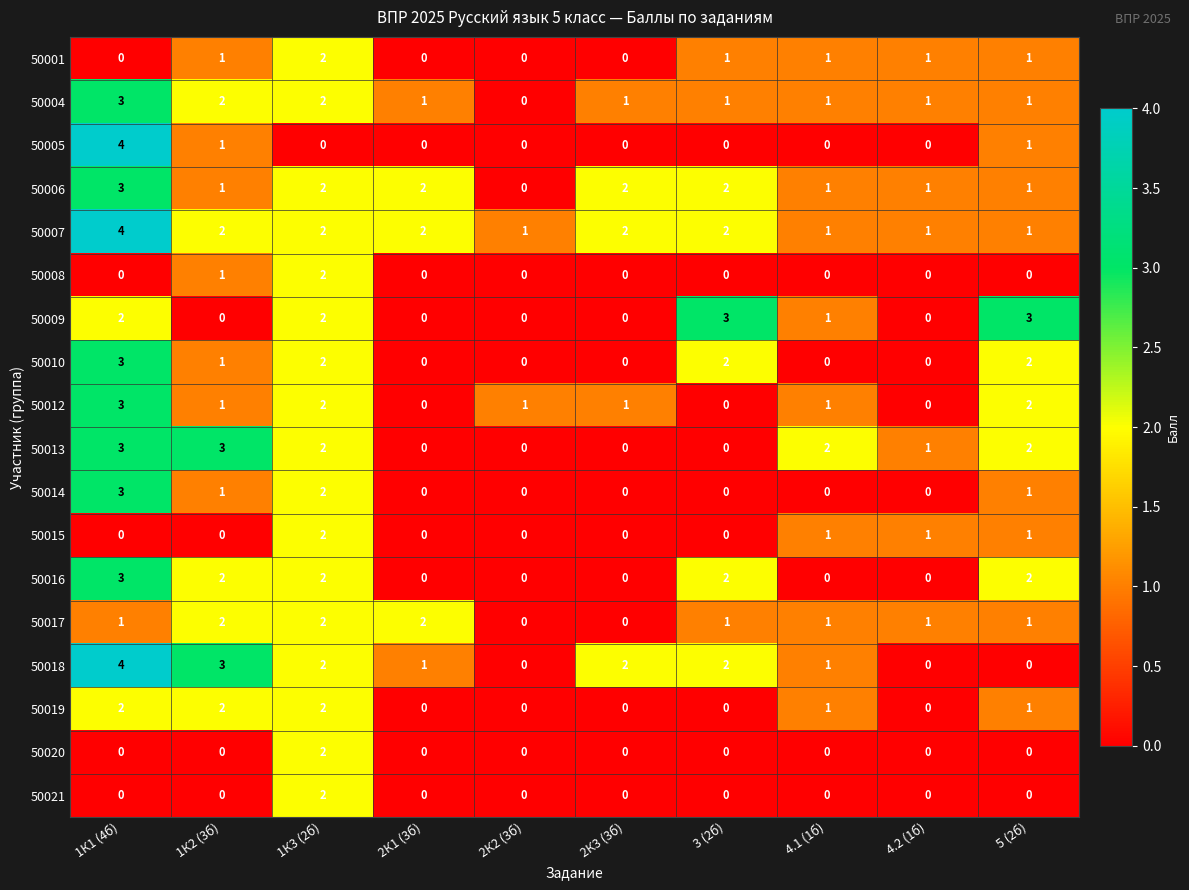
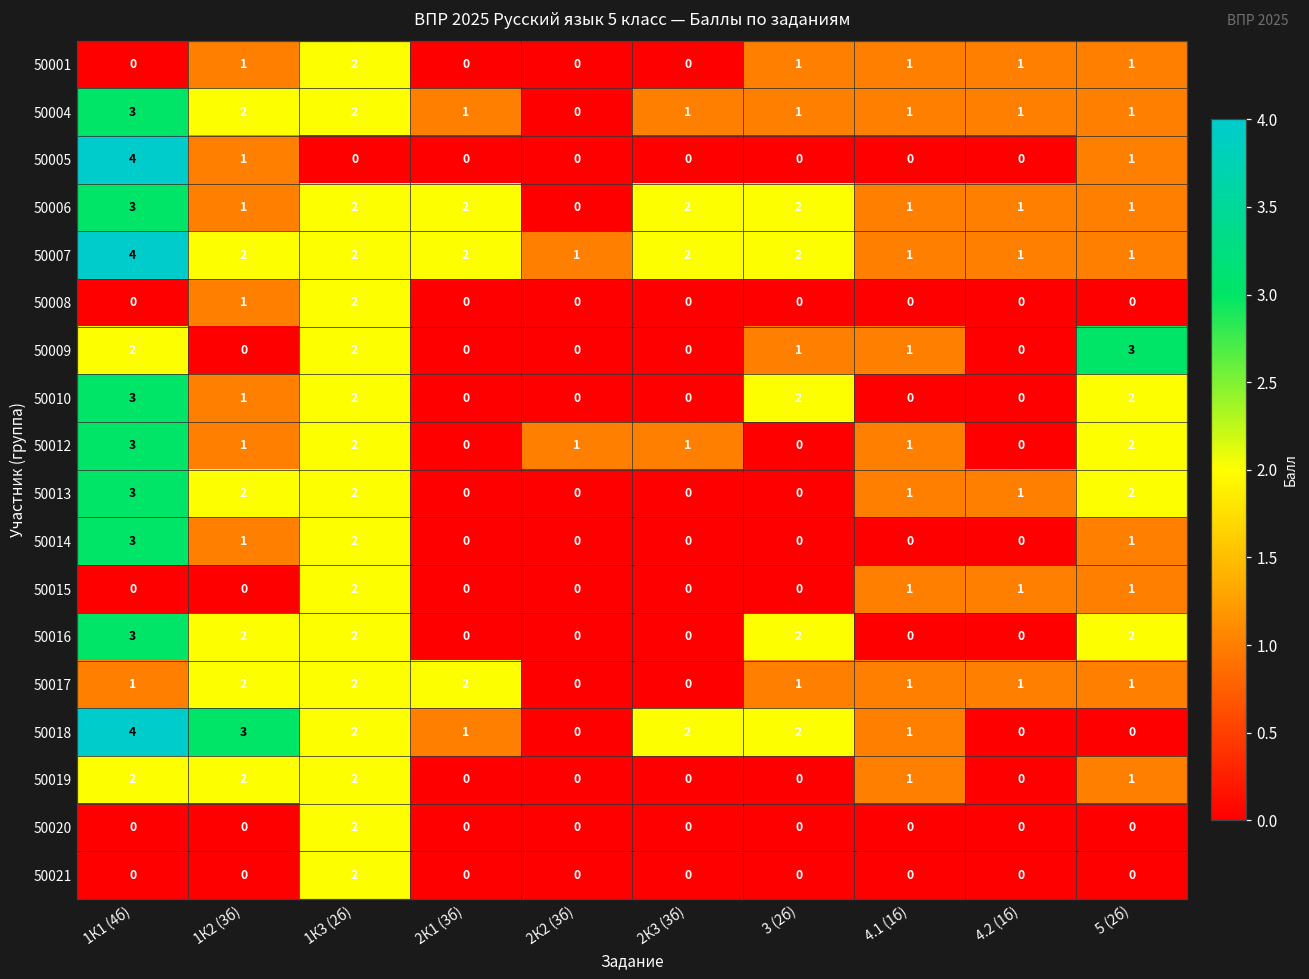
50009, 3 (2б): 3 -> 1
50013, 1К2 (3б): 3 -> 2
50013, 4.1 (1б): 2 -> 1
